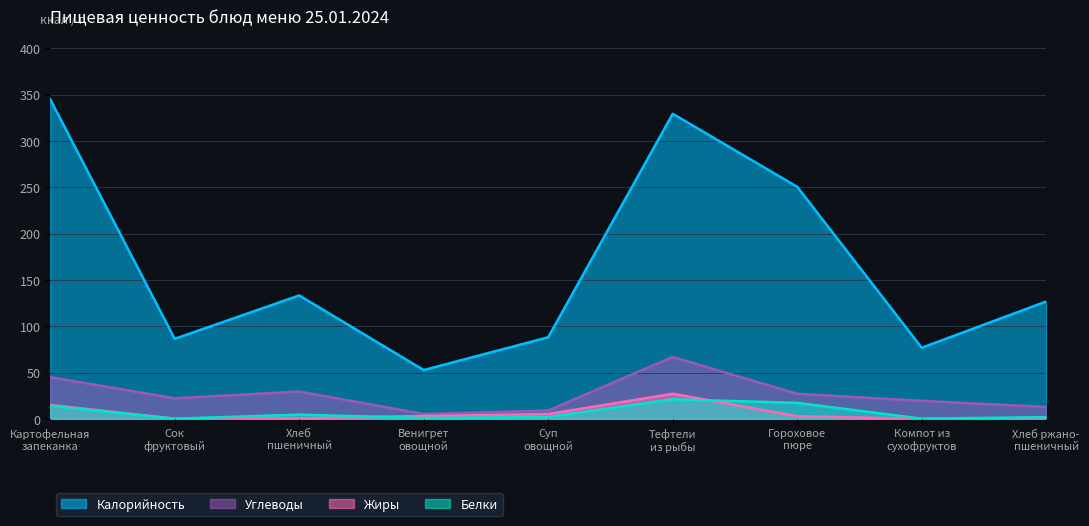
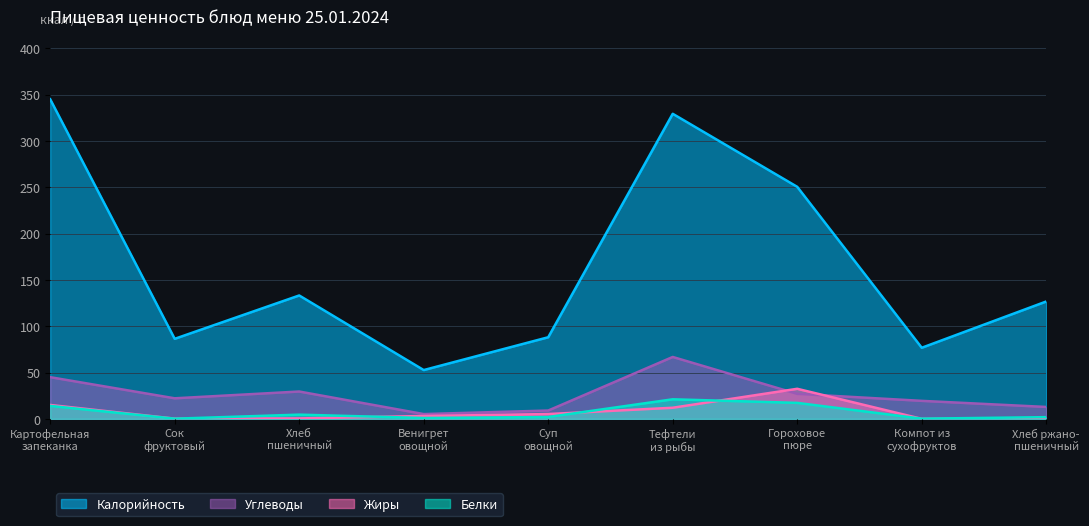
Жиры, Тефтели из рыбы: 30 -> 10
Жиры, Гороховое пюре: 0 -> 30
